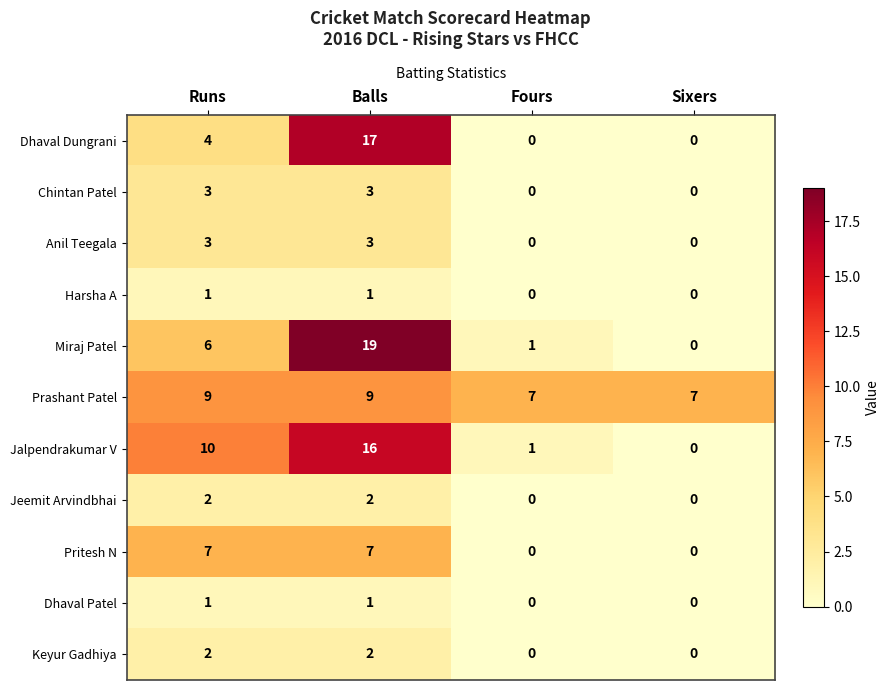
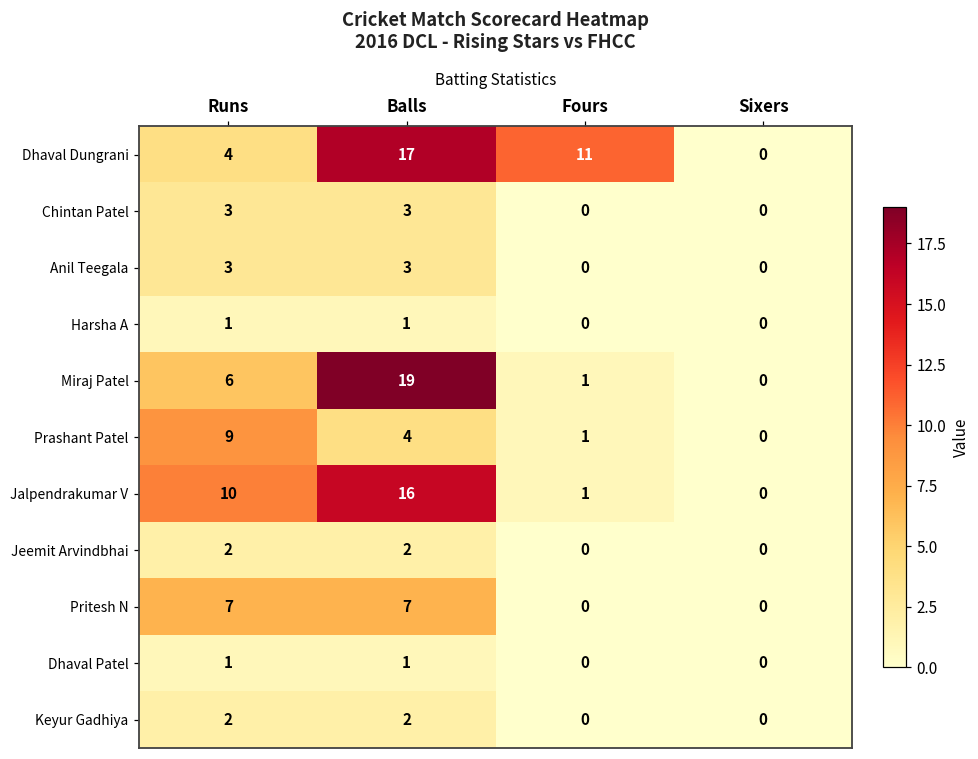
Dhaval Dungrani, Fours: 0 -> 11
Prashant Patel, Balls: 9 -> 4
Prashant Patel, Fours: 7 -> 1
Prashant Patel, Sixers: 7 -> 0
